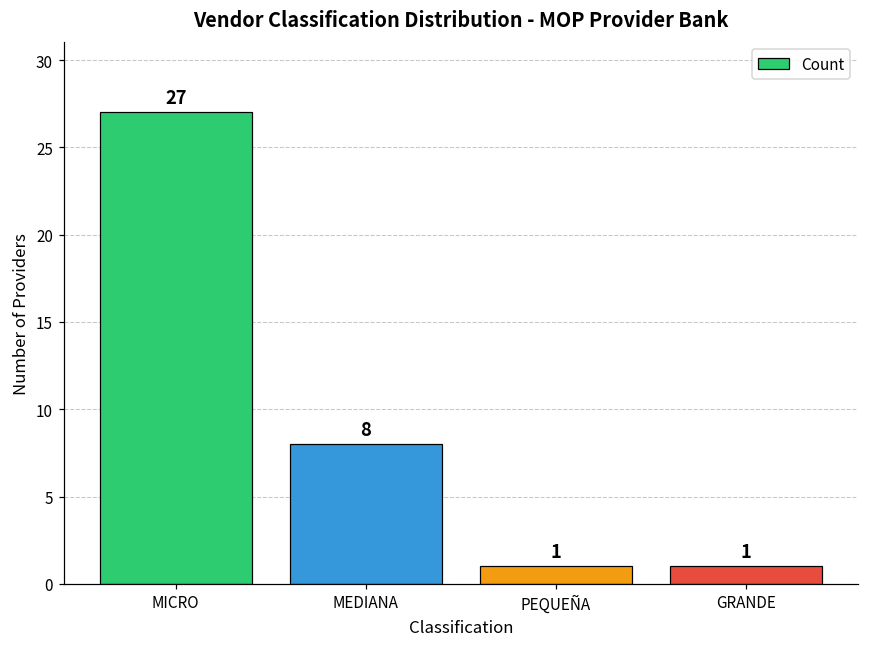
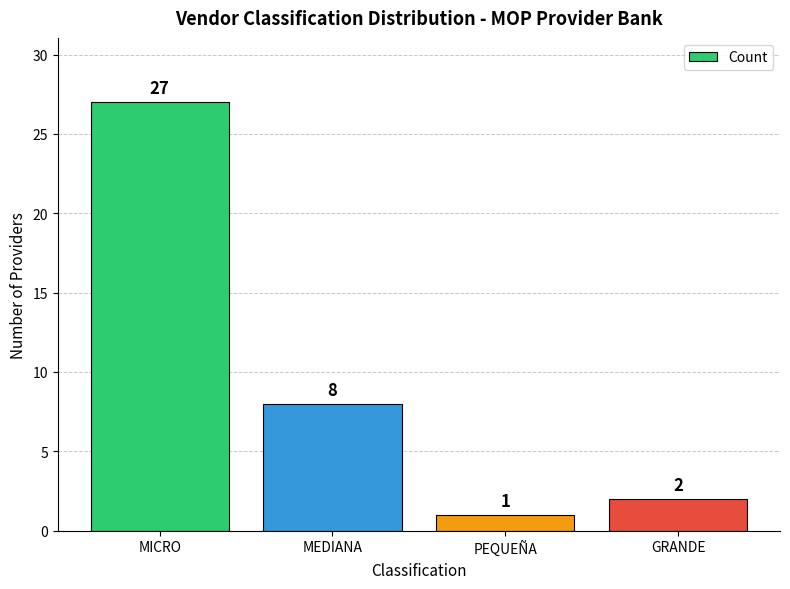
GRANDE: 1 -> 2
